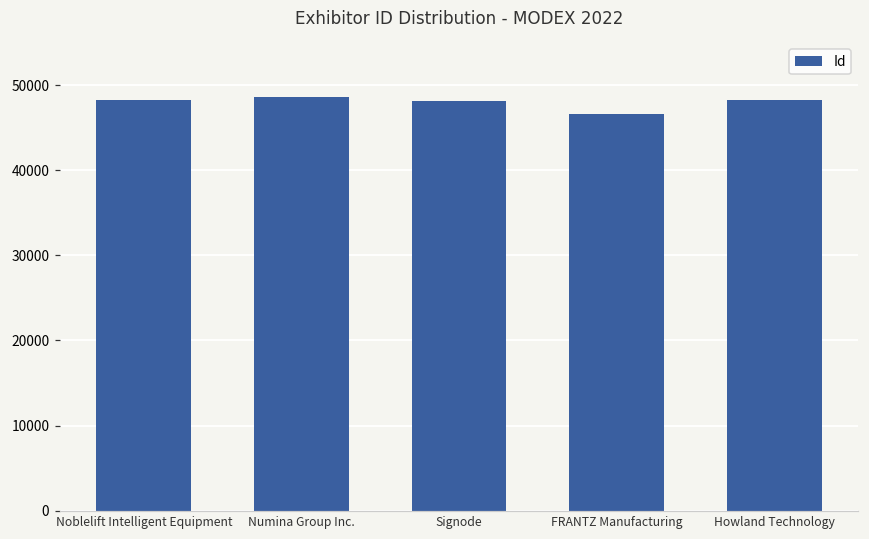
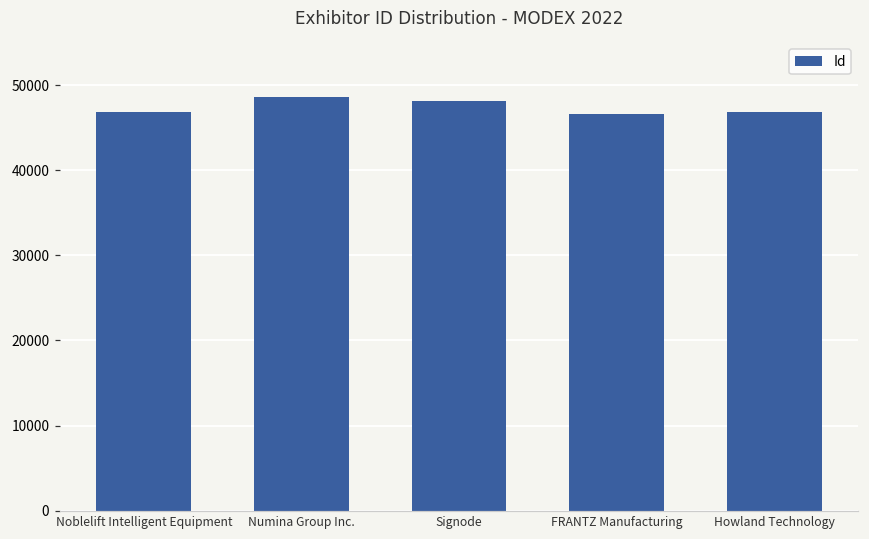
Noblelift Intelligent Equipment: 48000 -> 47000
Howland Technology: 48000 -> 47000
